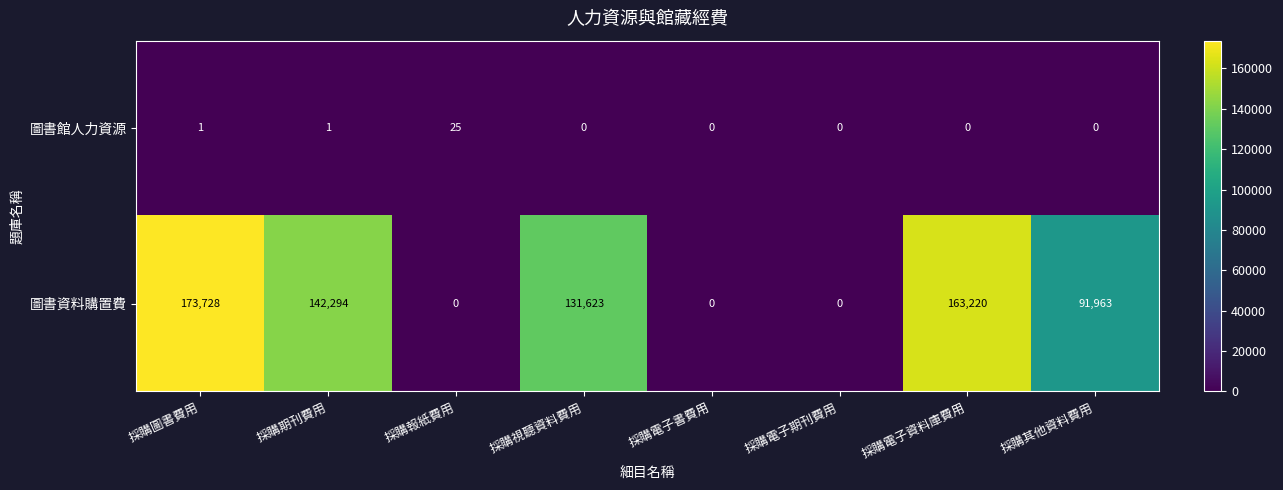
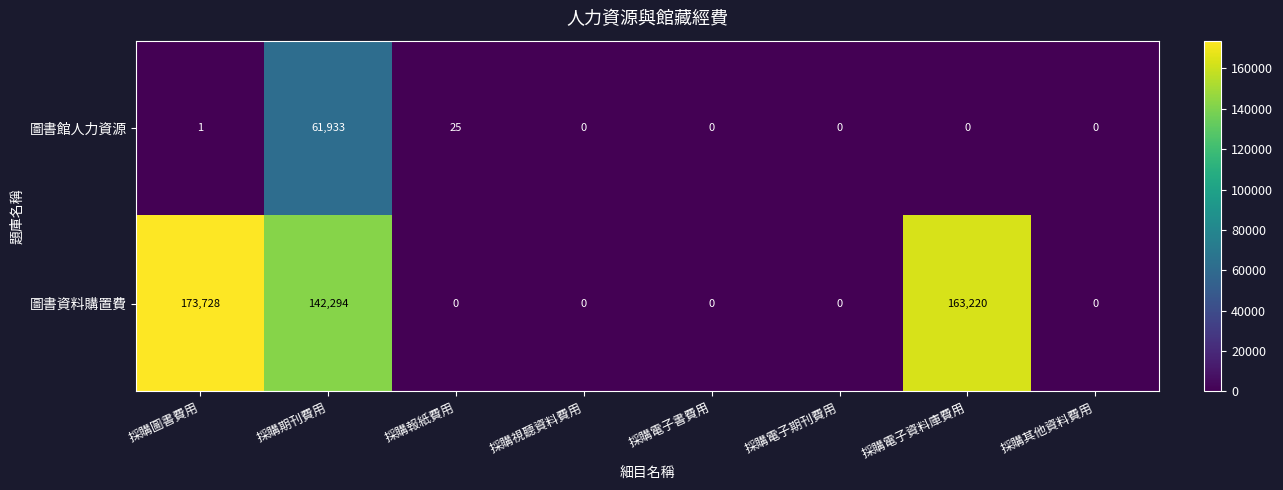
圖書館人力資源, 採購期刊費用: 1 -> 61,933
圖書資料購置費, 採購視聽資料費用: 131,623 -> 0
圖書資料購置費, 採購其他資料費用: 91,963 -> 0
